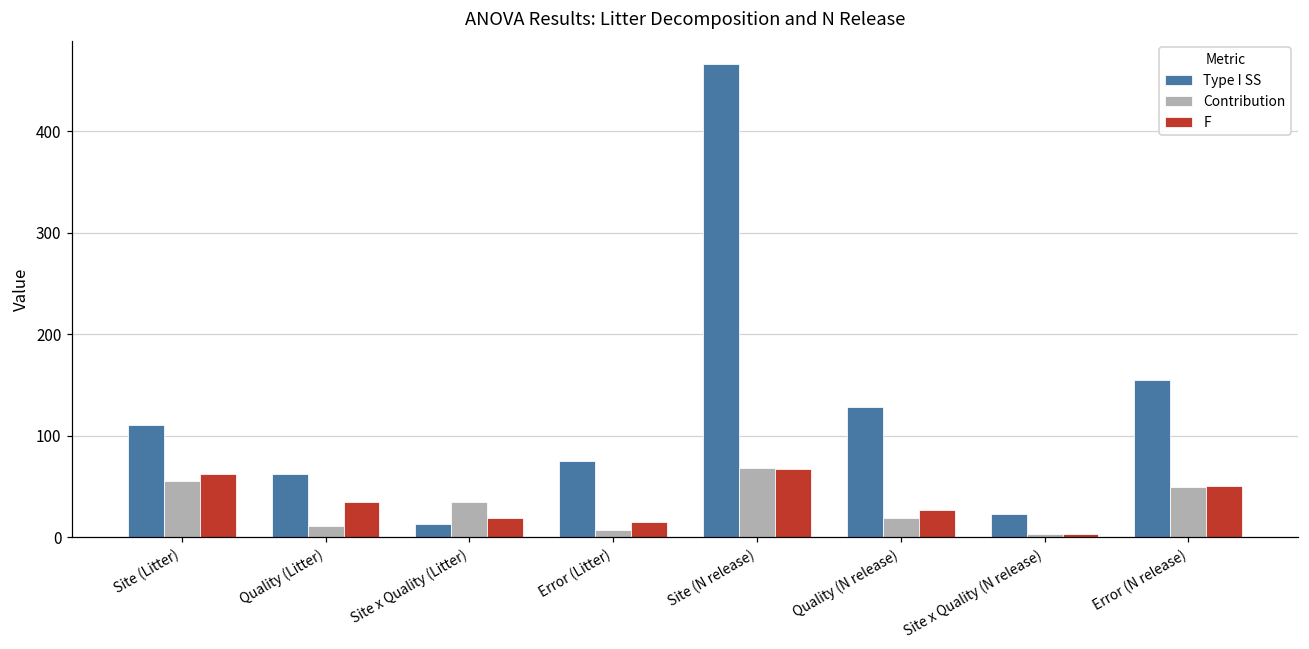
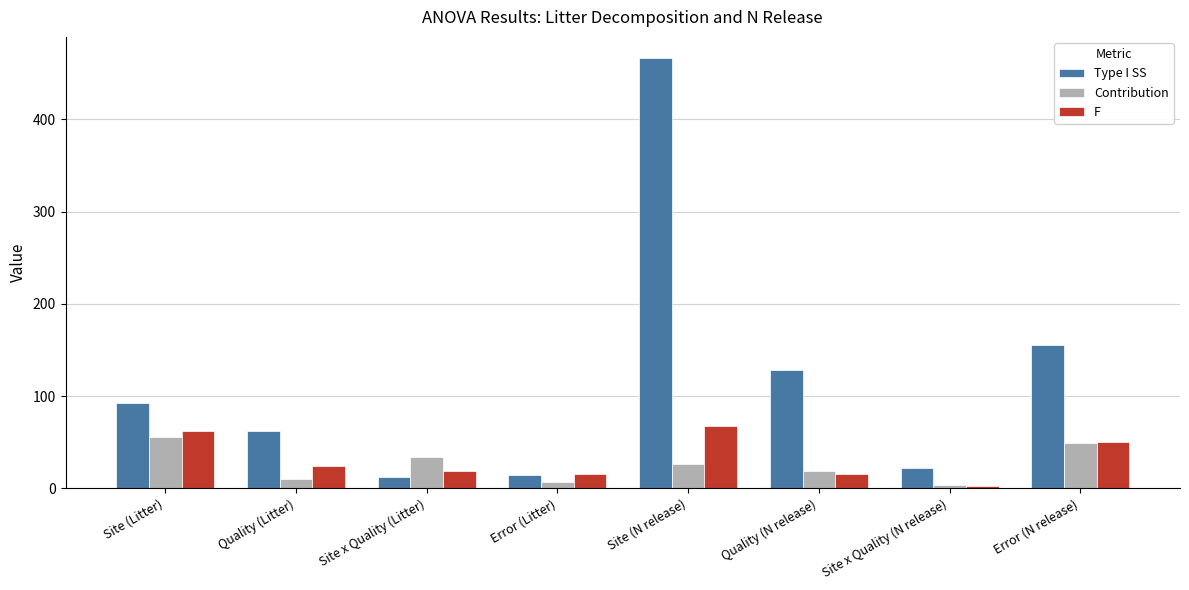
Type I SS, Site (Litter): 110 -> 90
F, Quality (Litter): 30 -> 20
Type I SS, Error (Litter): 80 -> 10
Contribution, Site (N release): 70 -> 30
F, Quality (N release): 30 -> 20
